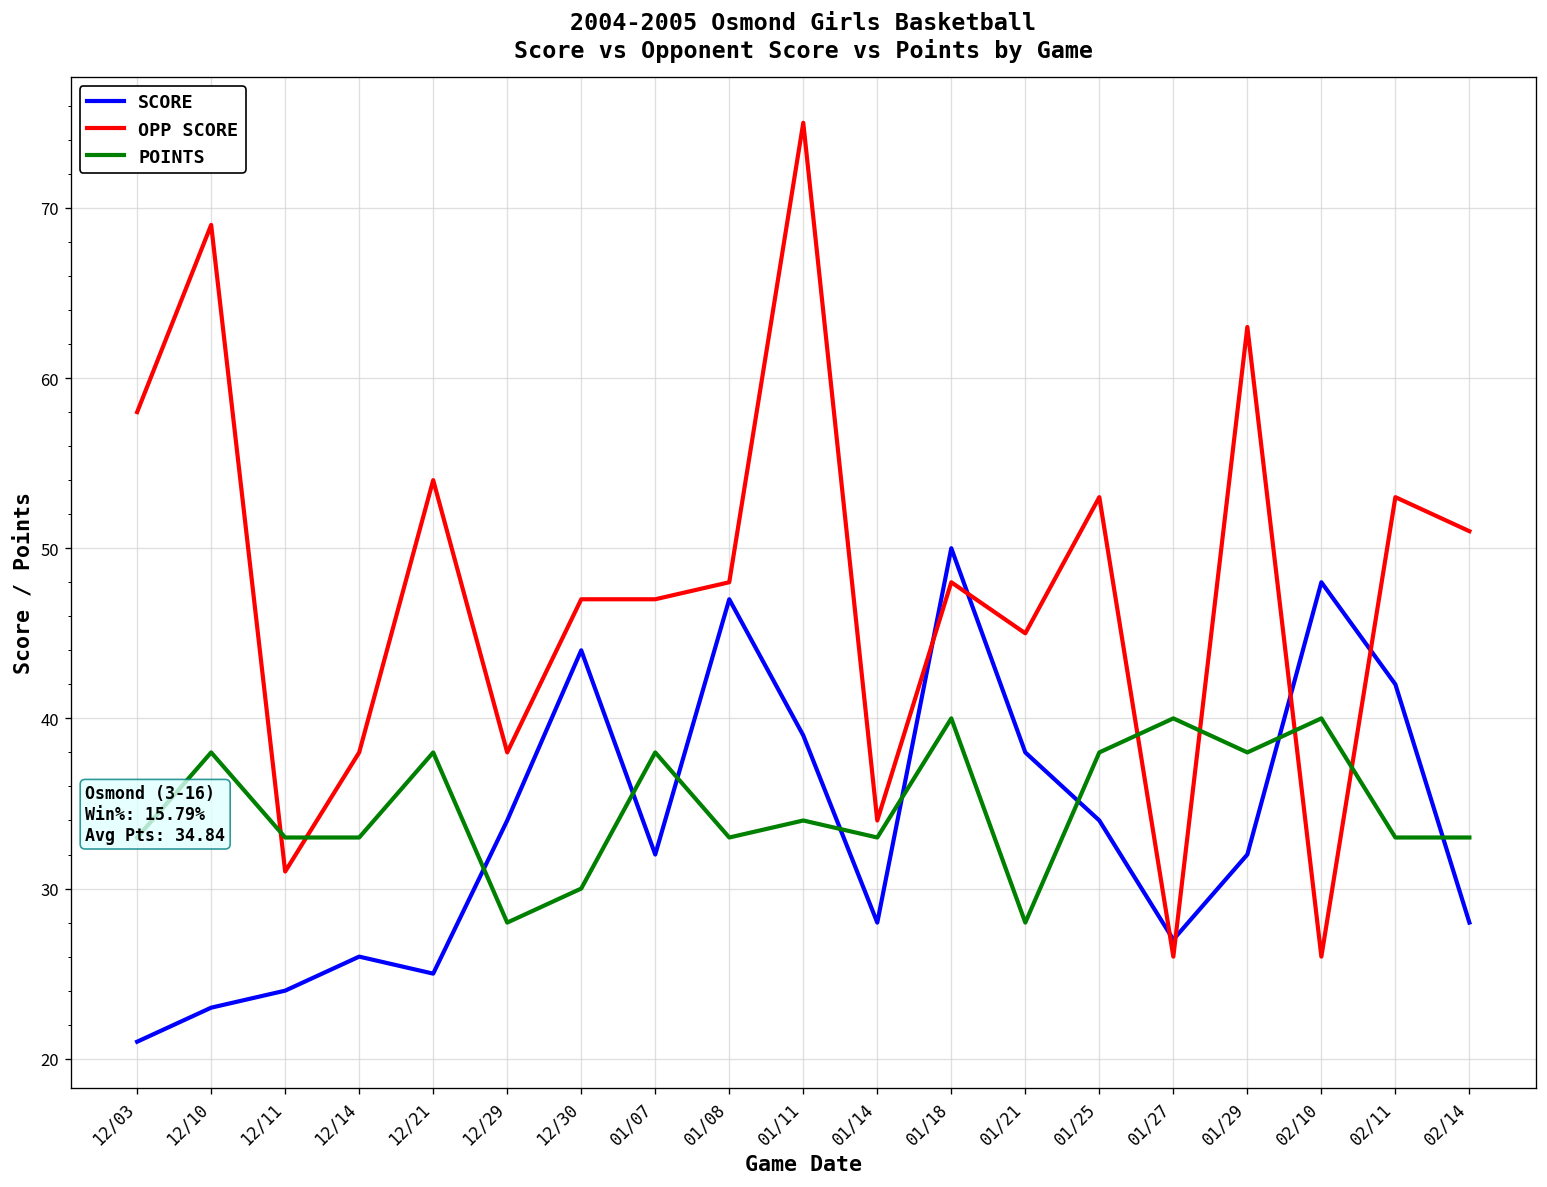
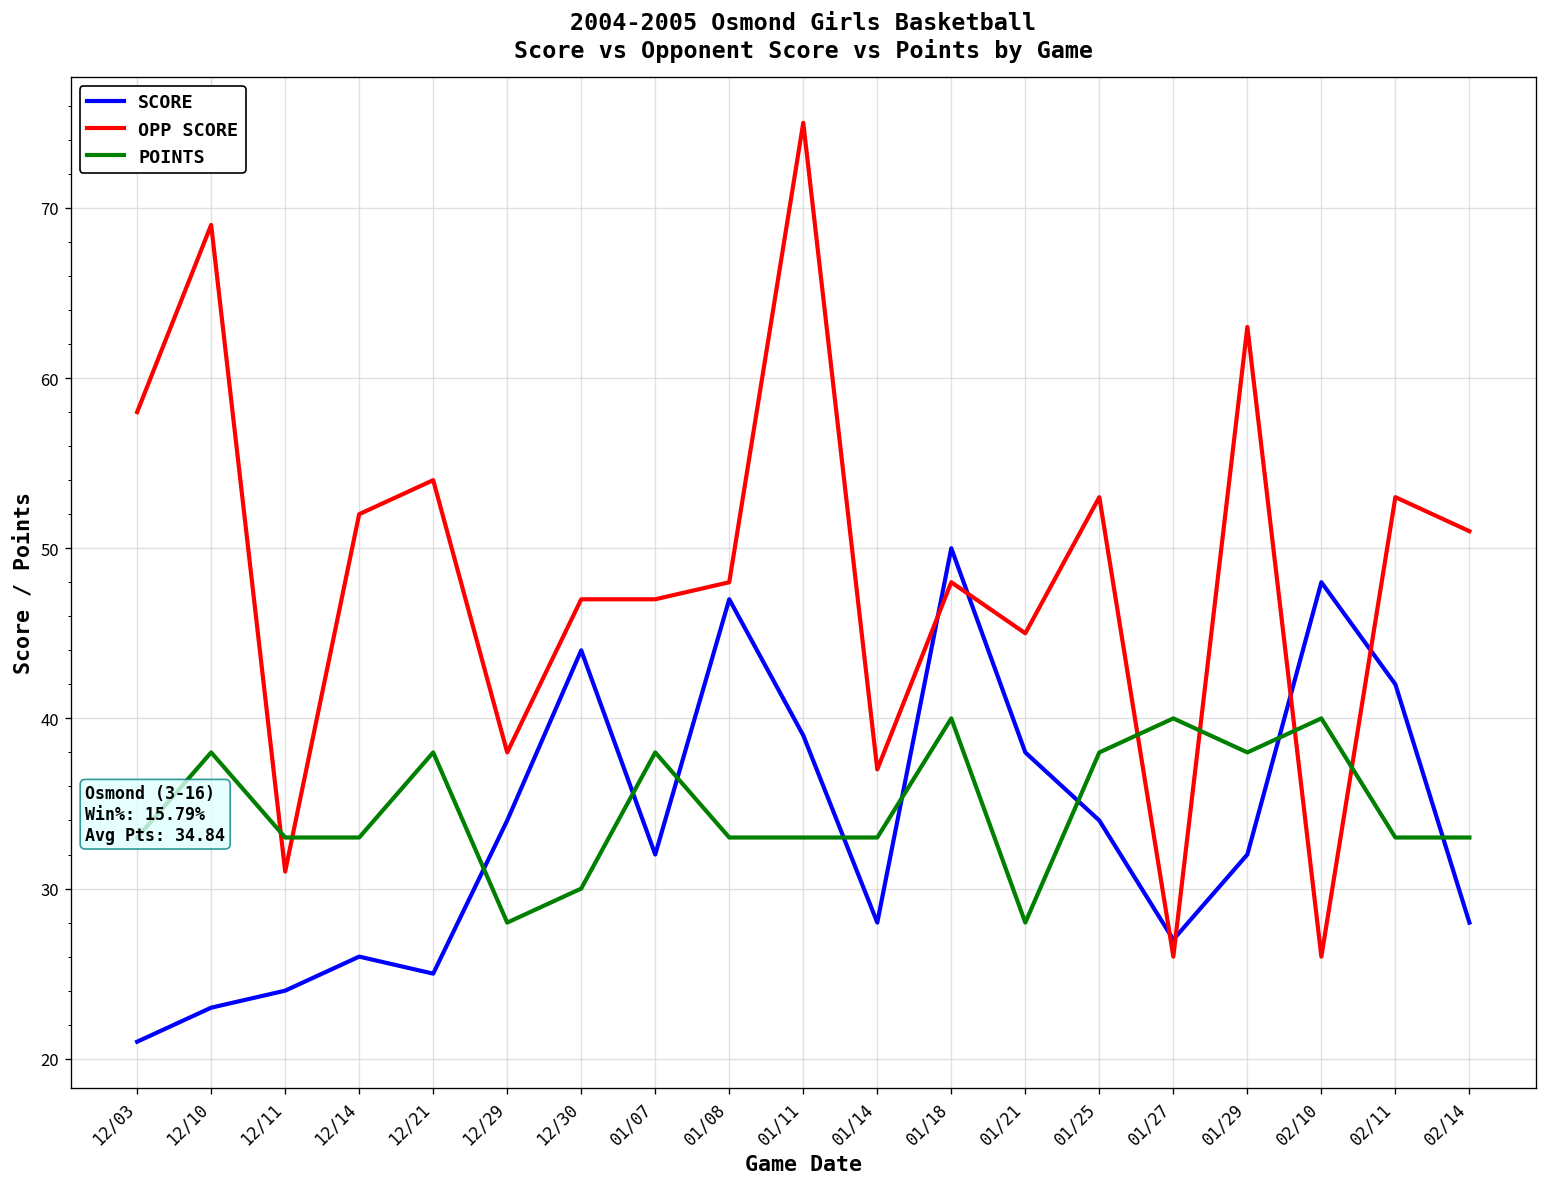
OPP SCORE, 12/14: 38 -> 52
POINTS, 01/11: 34 -> 33
OPP SCORE, 01/14: 34 -> 37
